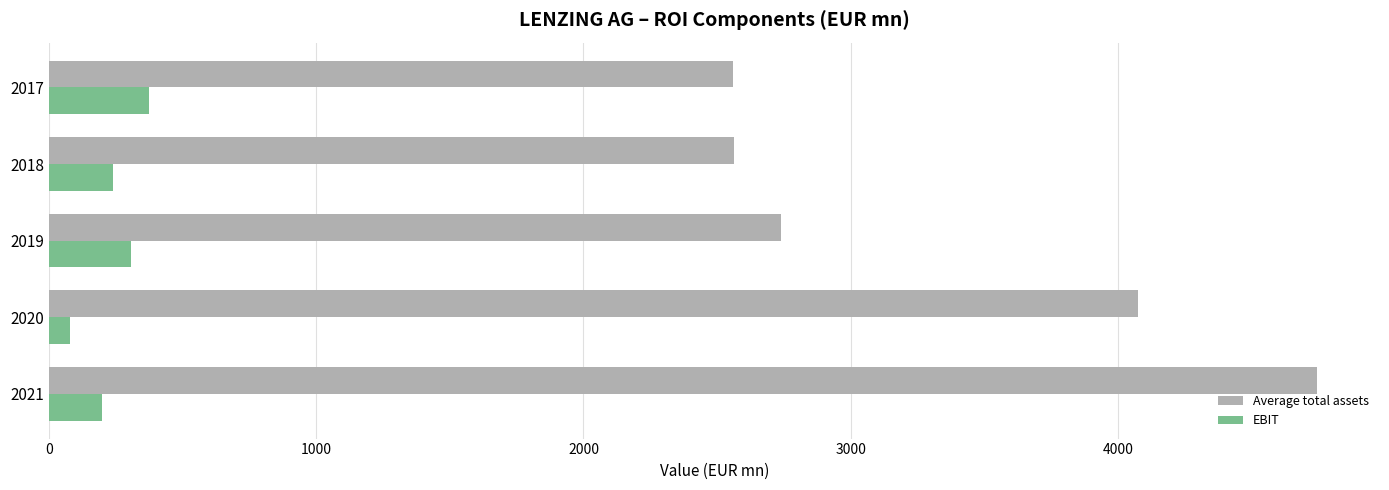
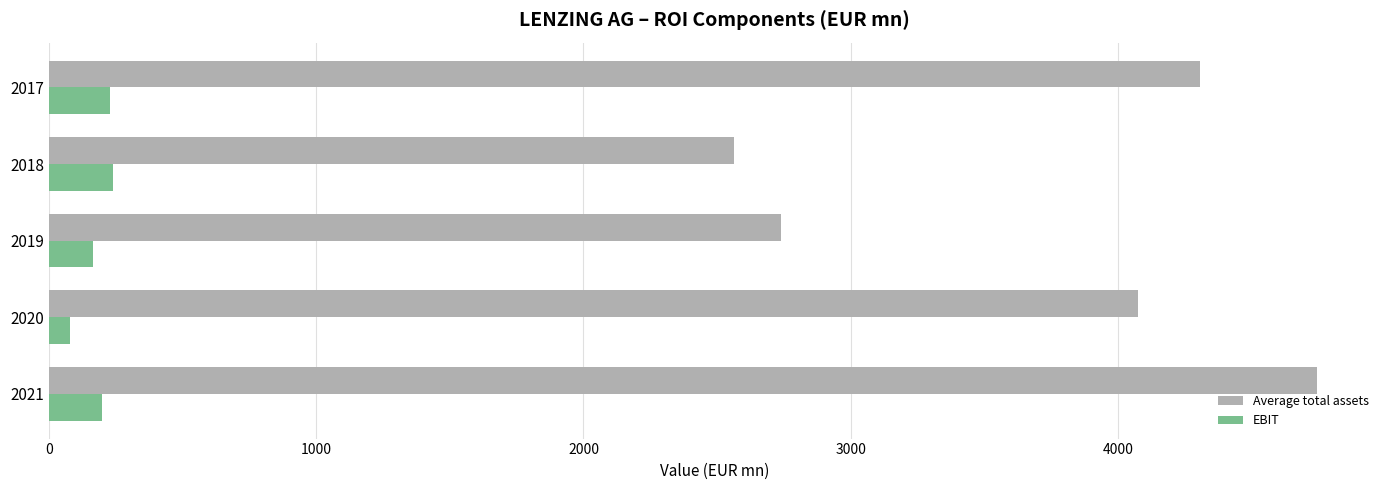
Average total assets, 2017: 2560 -> 4310
EBIT, 2017: 370 -> 230
EBIT, 2019: 310 -> 170
